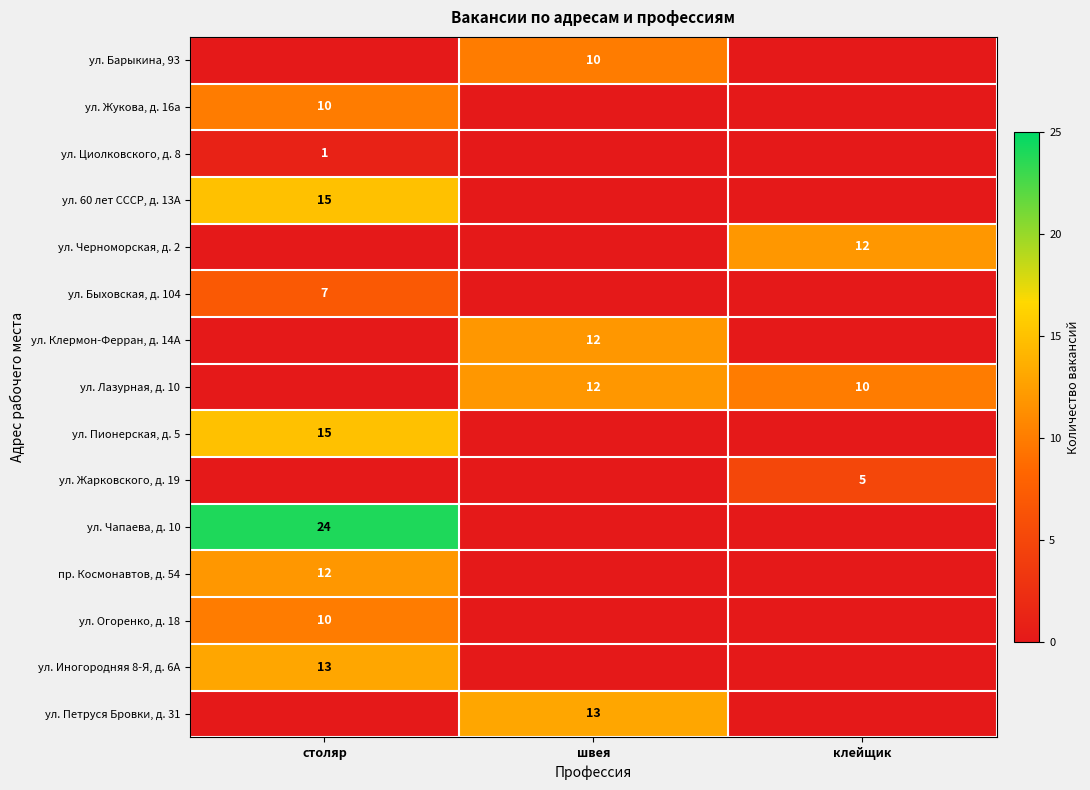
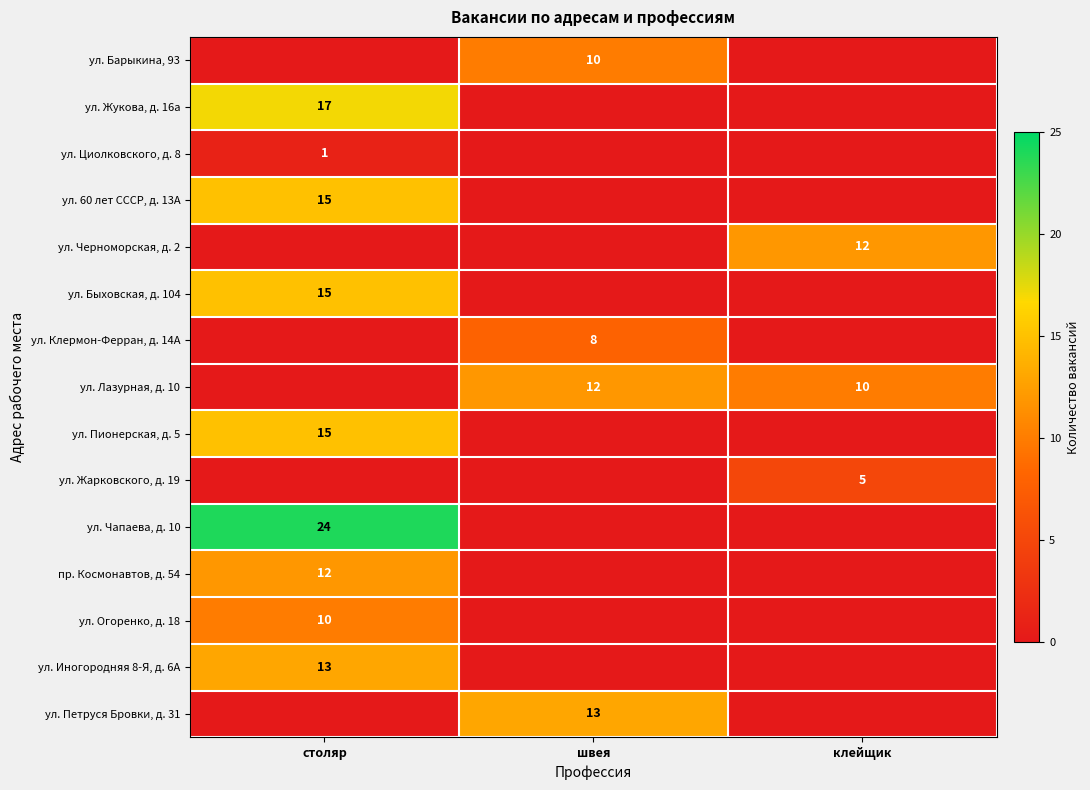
ул. Жукова, д. 16а, столяр: 10 -> 17
ул. Быховская, д. 104, столяр: 7 -> 15
ул. Клермон-Ферран, д. 14А, швея: 12 -> 8
